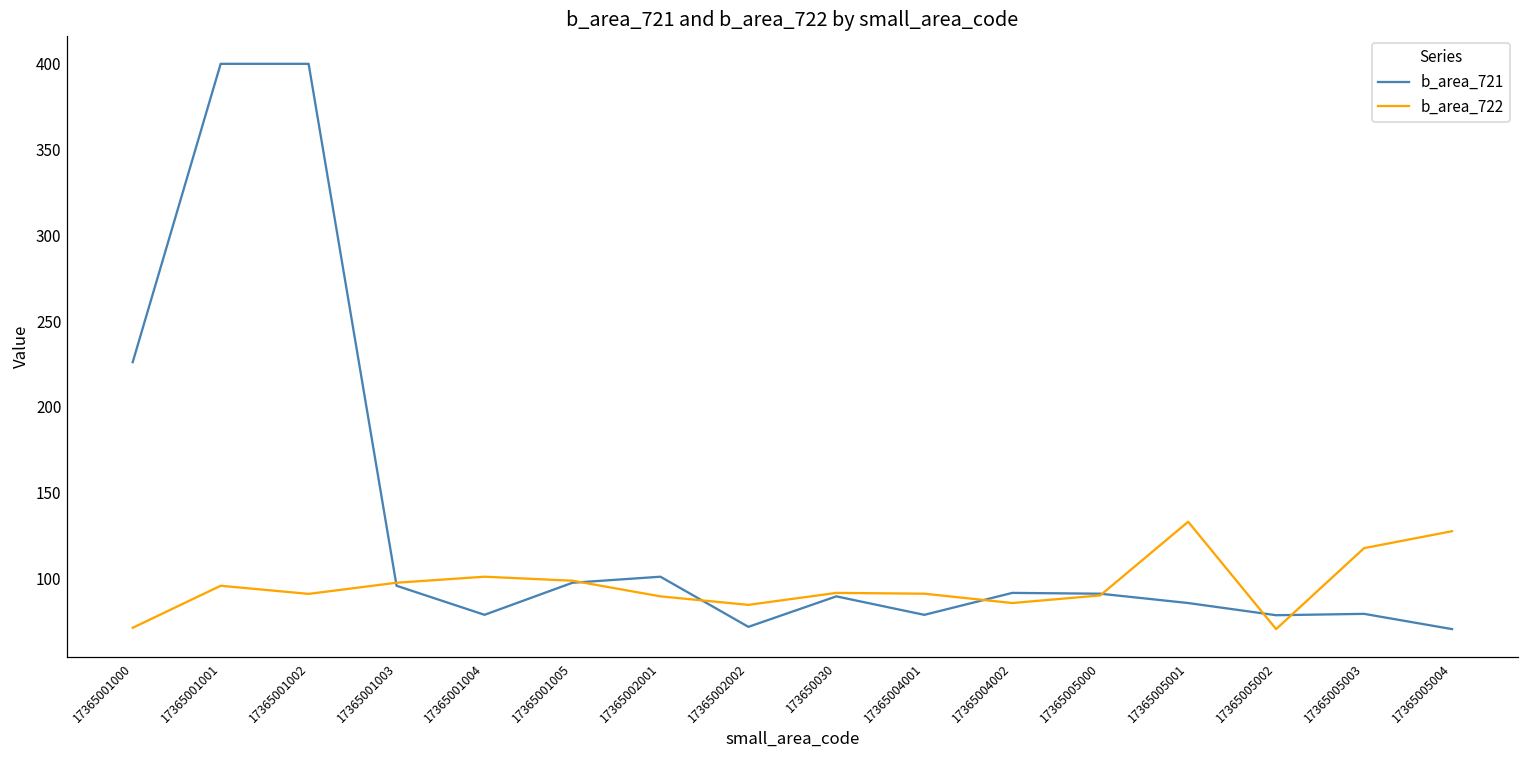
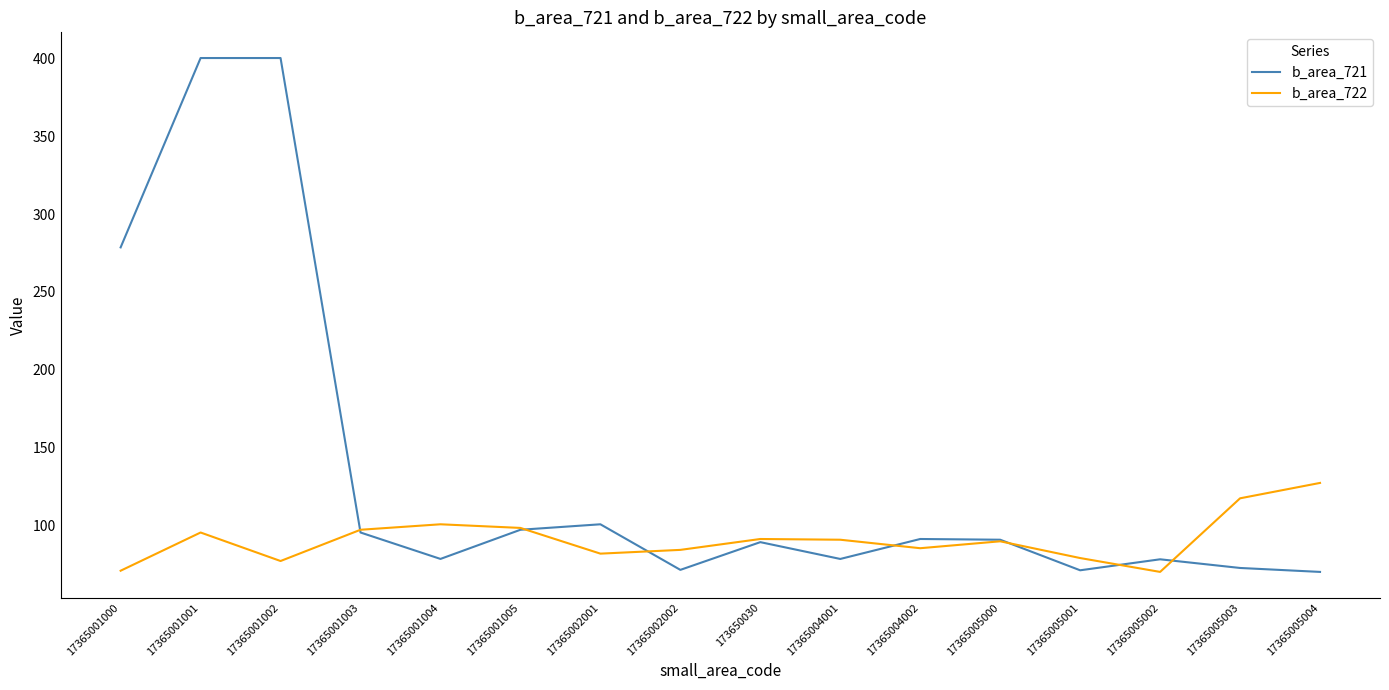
b_area_721, 17365001000: 226 -> 279
b_area_722, 17365001002: 91 -> 77
b_area_722, 17365002001: 90 -> 82
b_area_721, 17365005001: 86 -> 72
b_area_722, 17365005001: 133 -> 79
b_area_721, 17365005003: 79 -> 73
